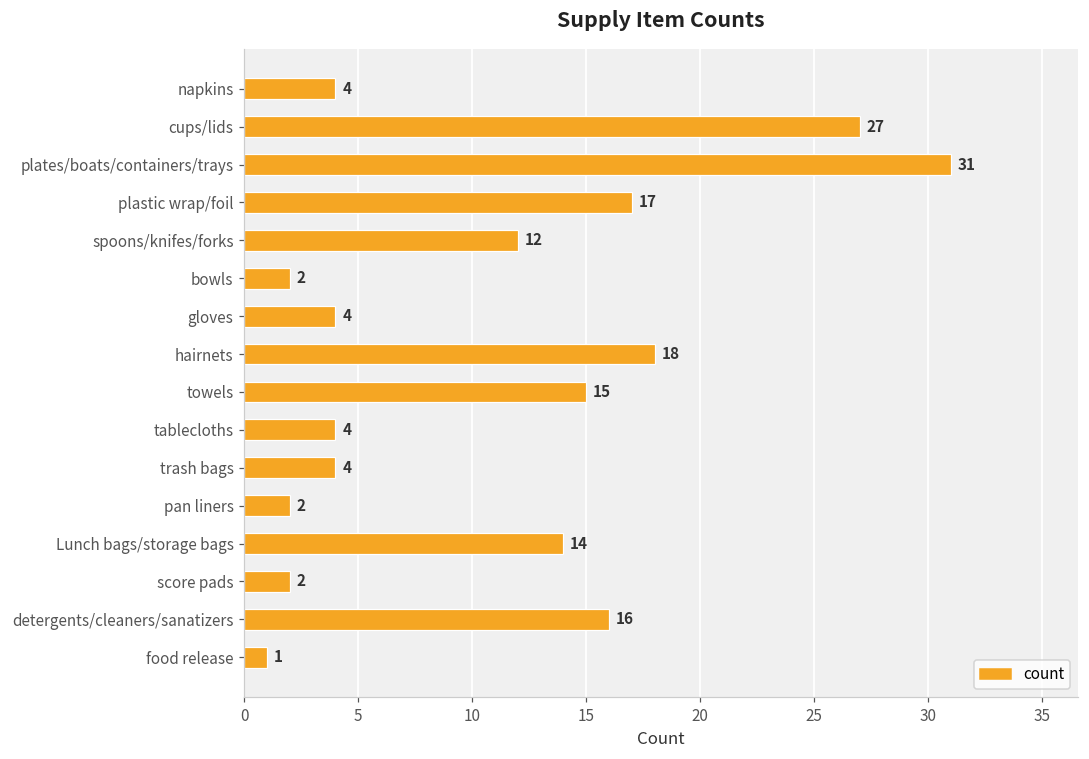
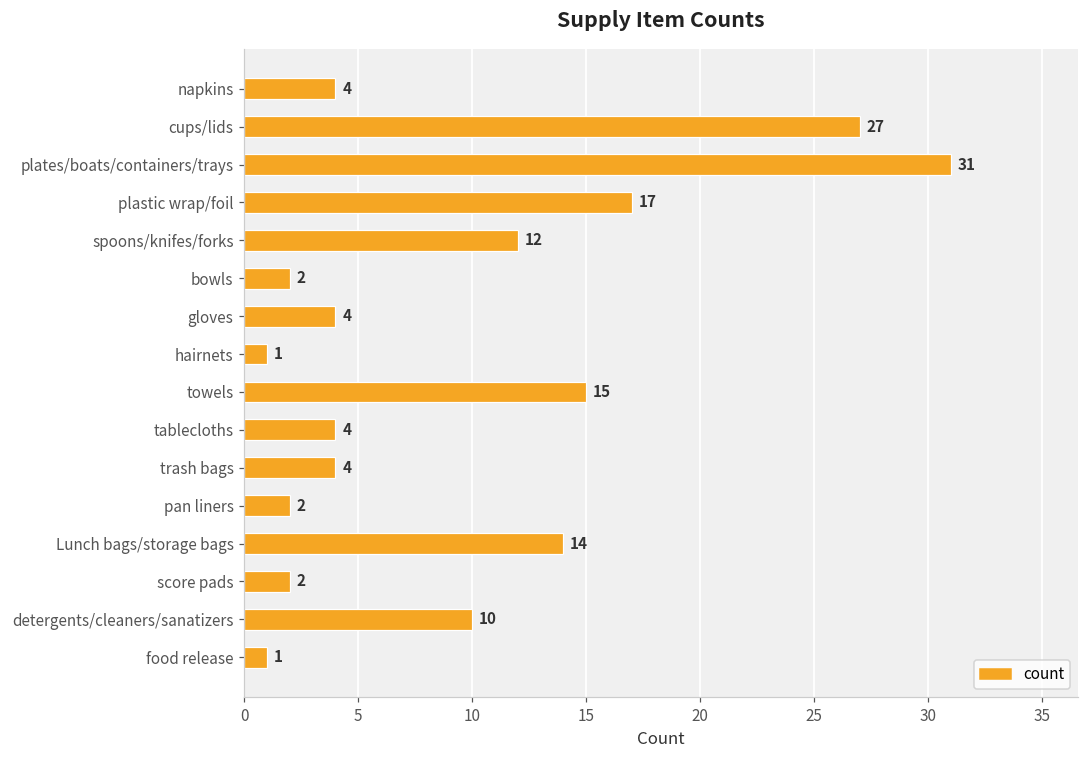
hairnets: 18 -> 1
detergents/cleaners/sanatizers: 16 -> 10
